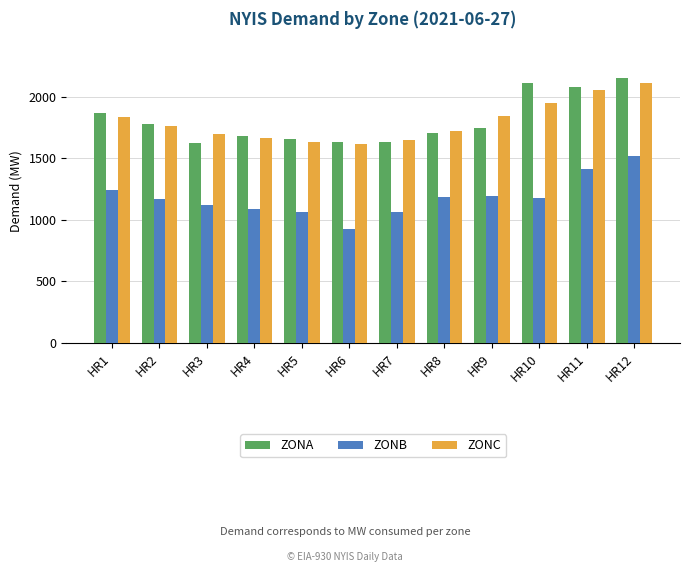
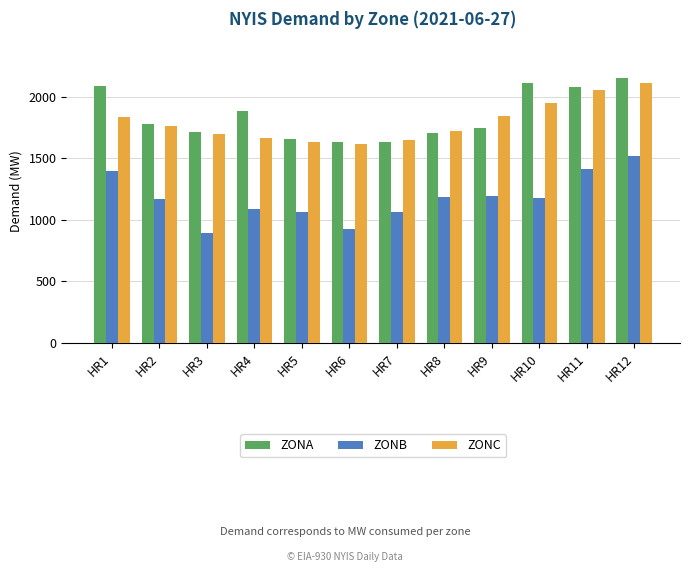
ZONA, HR1: 1860 -> 2090
ZONB, HR1: 1240 -> 1390
ZONA, HR3: 1620 -> 1710
ZONB, HR3: 1120 -> 890
ZONA, HR4: 1680 -> 1880
